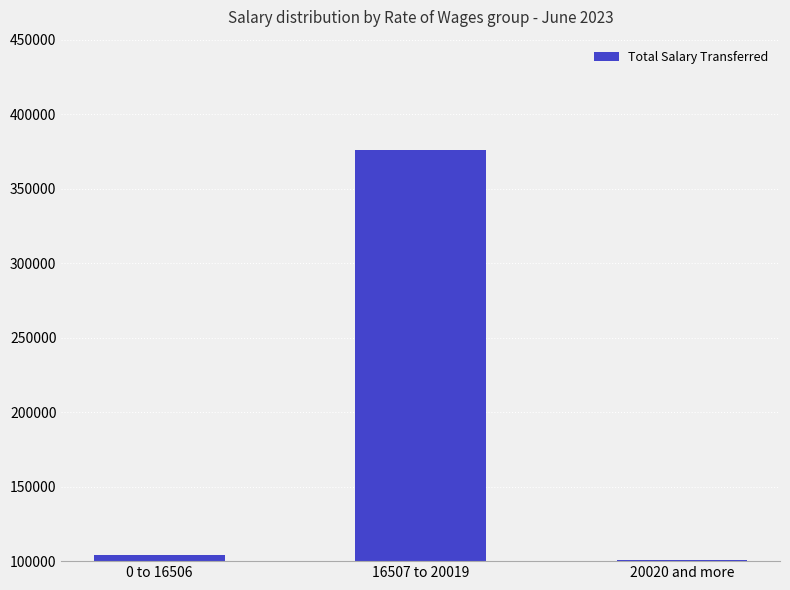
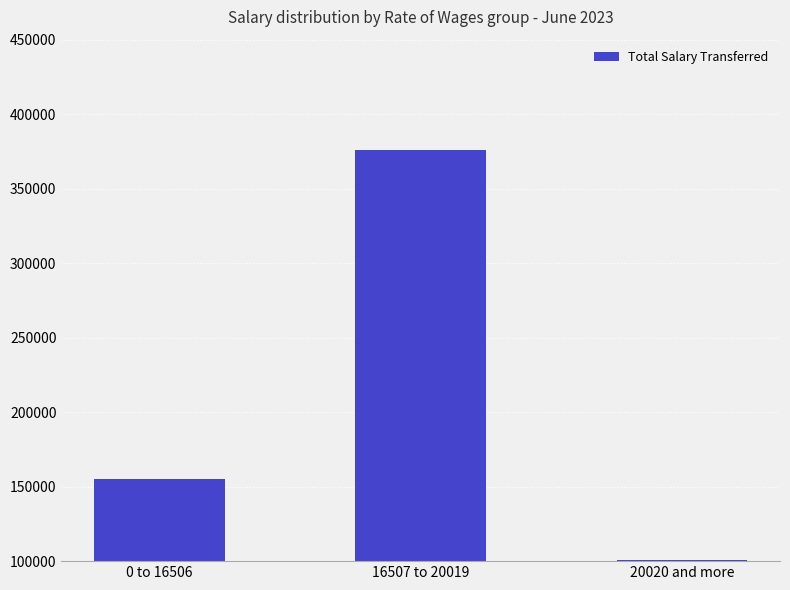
0 to 16506: 104000 -> 155000
